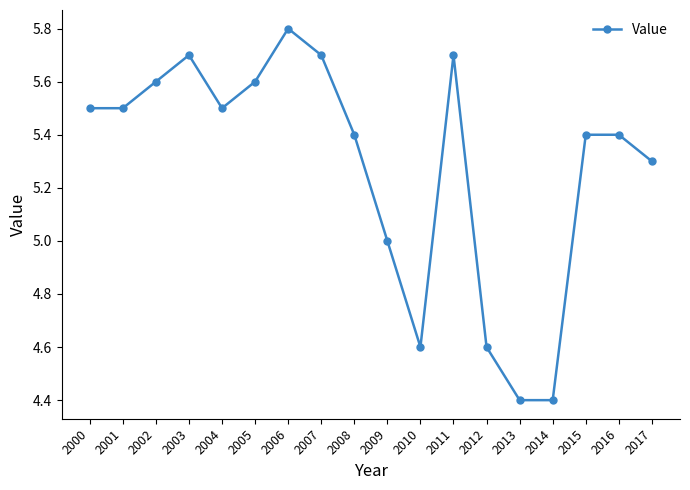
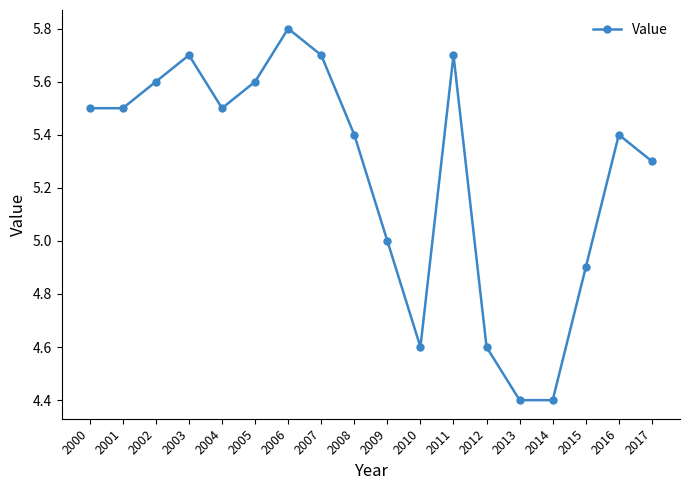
2015: 5.4 -> 4.9
